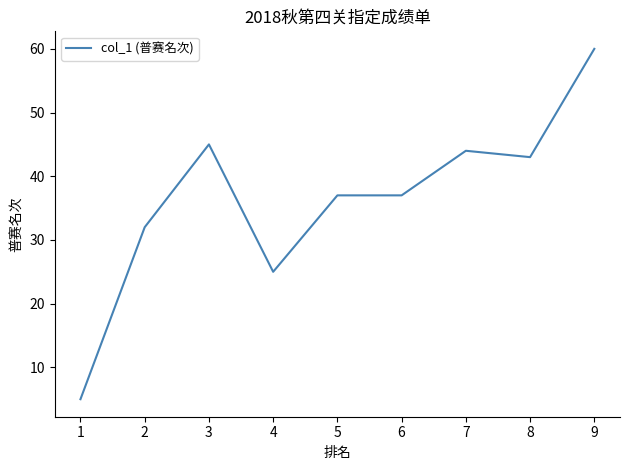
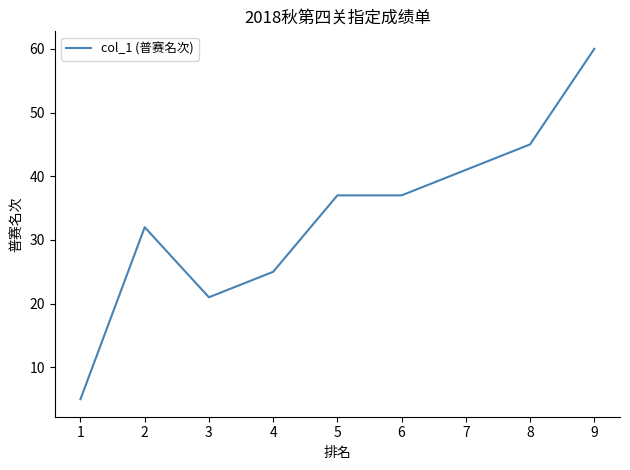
3: 45 -> 21
7: 44 -> 41
8: 43 -> 45
